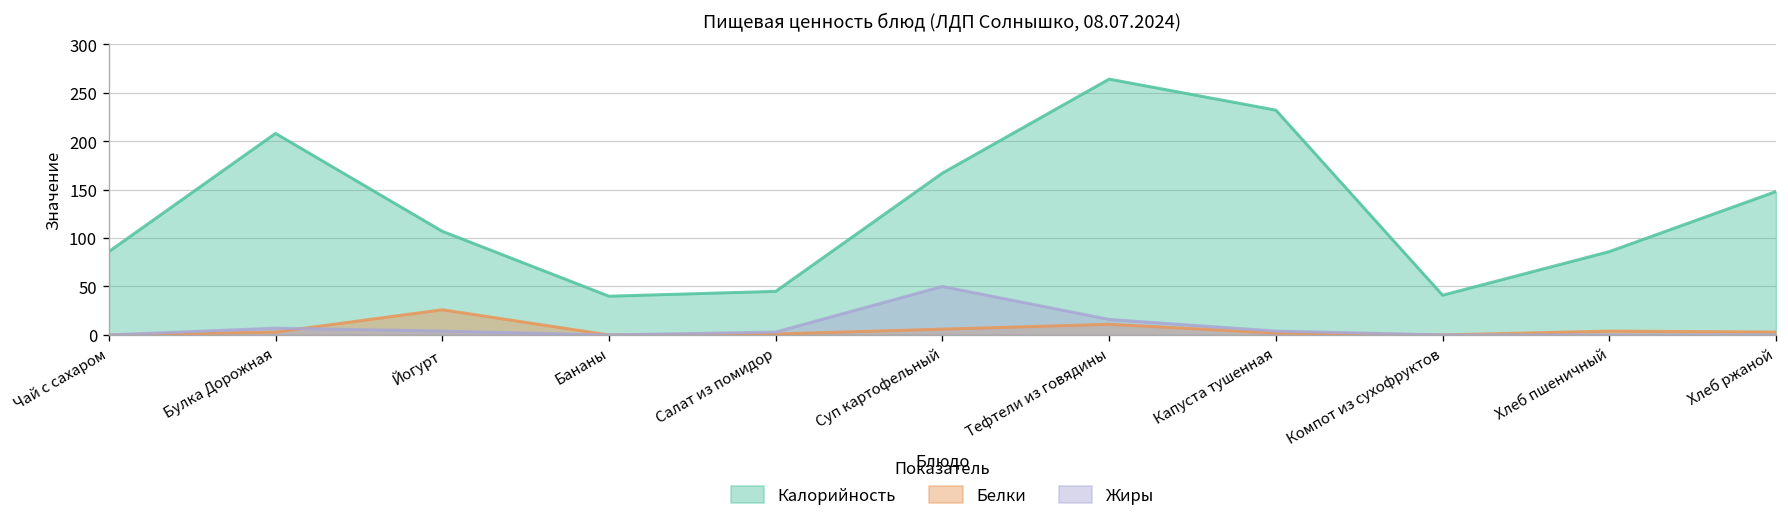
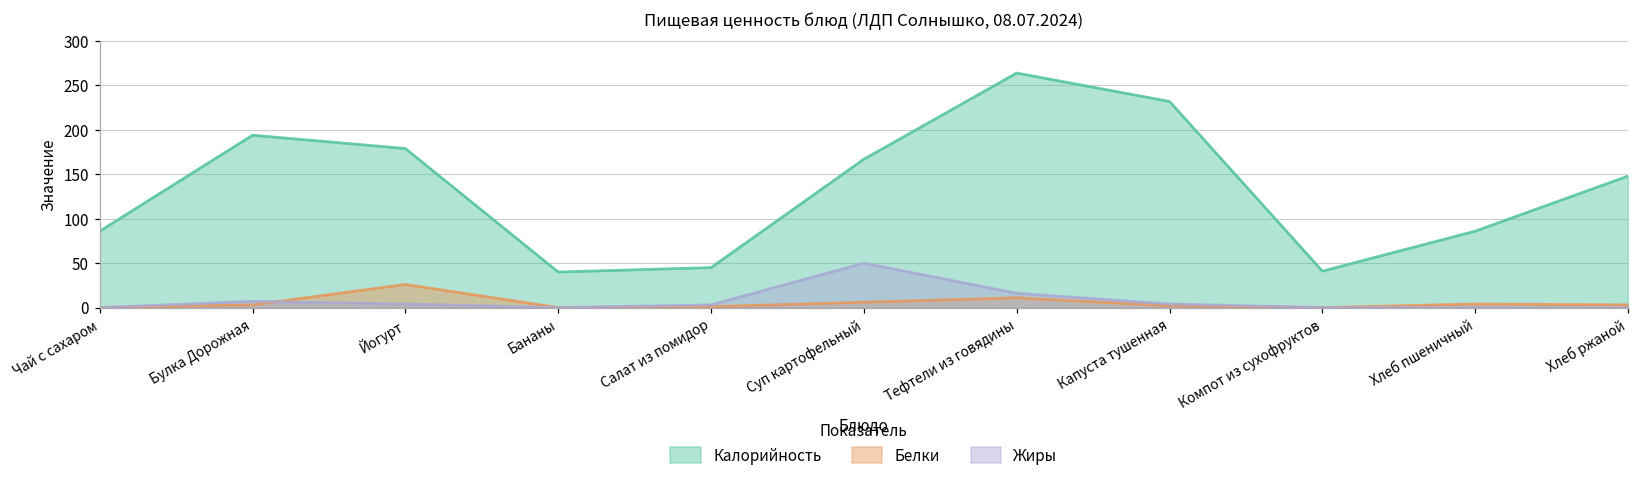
Калорийность, Булка Дорожная: 210 -> 190
Калорийность, Йогурт: 110 -> 180
